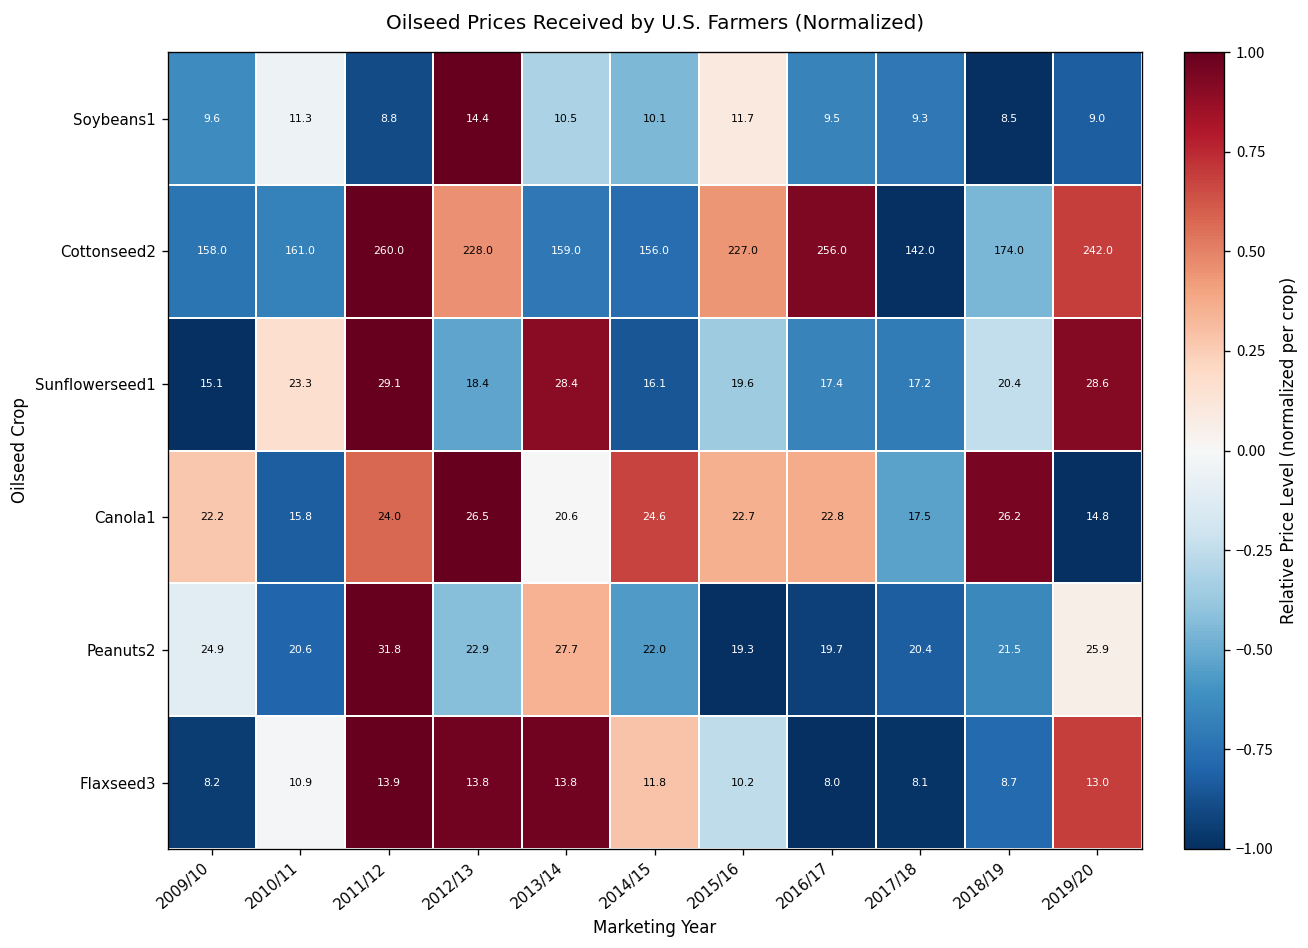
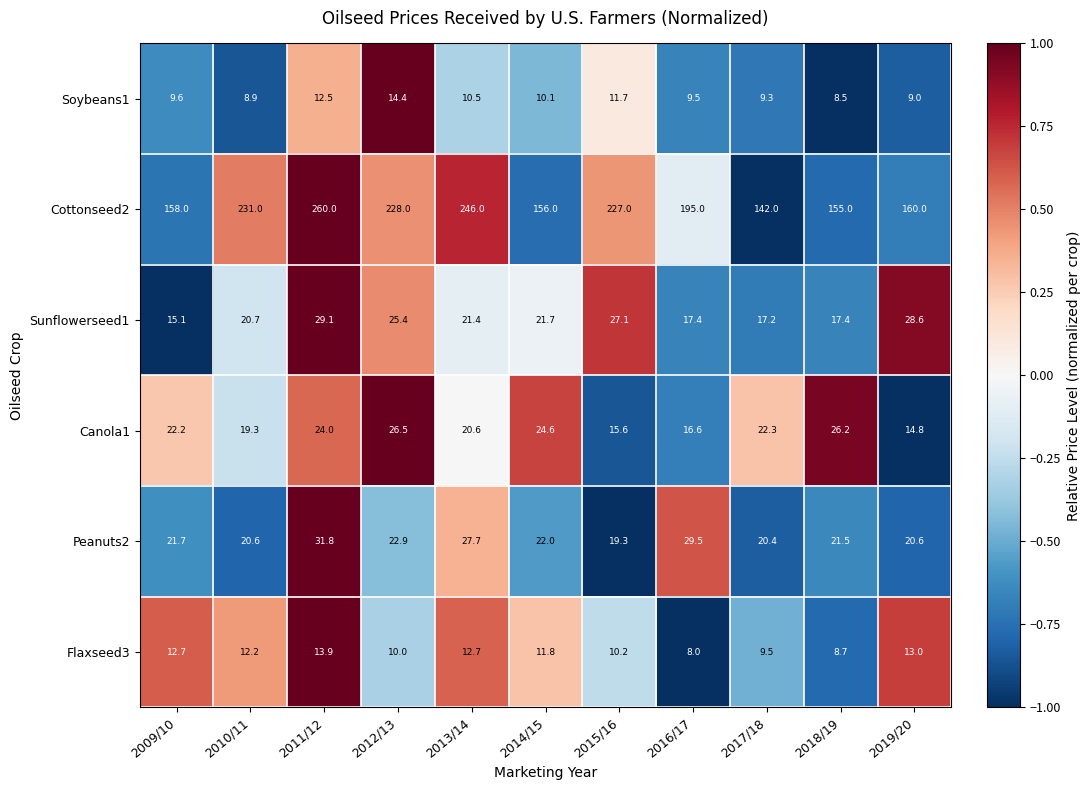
Soybeans1, 2010/11: 11.3 -> 8.9
Soybeans1, 2011/12: 8.8 -> 12.5
Cottonseed2, 2010/11: 161.0 -> 231.0
Cottonseed2, 2013/14: 159.0 -> 246.0
Cottonseed2, 2016/17: 256.0 -> 195.0
Cottonseed2, 2018/19: 174.0 -> 155.0
Cottonseed2, 2019/20: 242.0 -> 160.0
Sunflowerseed1, 2010/11: 23.3 -> 20.7
Sunflowerseed1, 2012/13: 18.4 -> 25.4
Sunflowerseed1, 2013/14: 28.4 -> 21.4
Sunflowerseed1, 2014/15: 16.1 -> 21.7
Sunflowerseed1, 2015/16: 19.6 -> 27.1
Sunflowerseed1, 2018/19: 20.4 -> 17.4
Canola1, 2010/11: 15.8 -> 19.3
Canola1, 2015/16: 22.7 -> 15.6
Canola1, 2016/17: 22.8 -> 16.6
Canola1, 2017/18: 17.5 -> 22.3
Peanuts2, 2009/10: 24.9 -> 21.7
Peanuts2, 2016/17: 19.7 -> 29.5
Peanuts2, 2019/20: 25.9 -> 20.6
Flaxseed3, 2009/10: 8.2 -> 12.7
Flaxseed3, 2010/11: 10.9 -> 12.2
Flaxseed3, 2012/13: 13.8 -> 10.0
Flaxseed3, 2013/14: 13.8 -> 12.7
Flaxseed3, 2017/18: 8.1 -> 9.5
